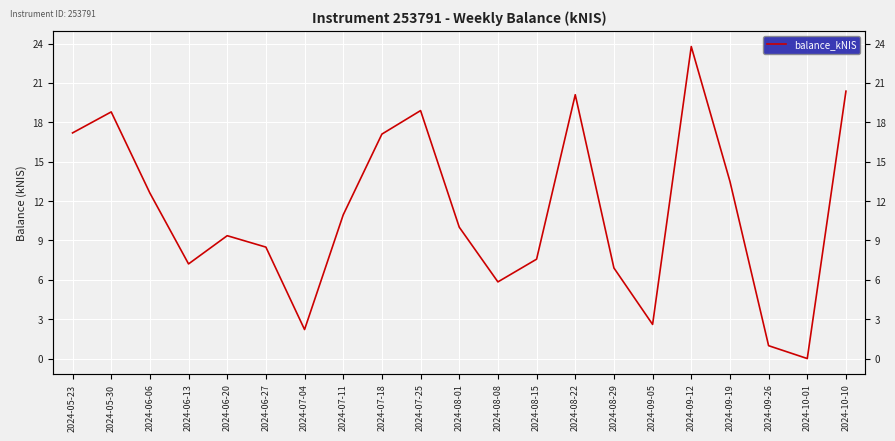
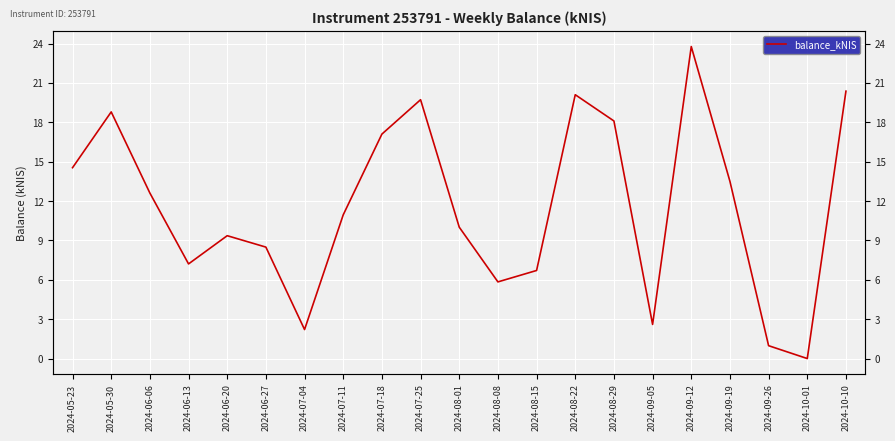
2024-05-23: 17.2 -> 14.5
2024-07-25: 18.9 -> 19.7
2024-08-15: 7.6 -> 6.7
2024-08-29: 6.9 -> 18.1
